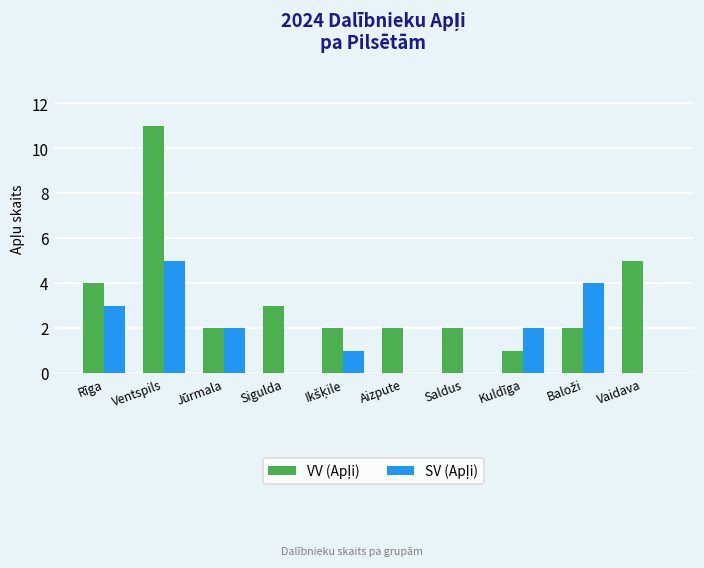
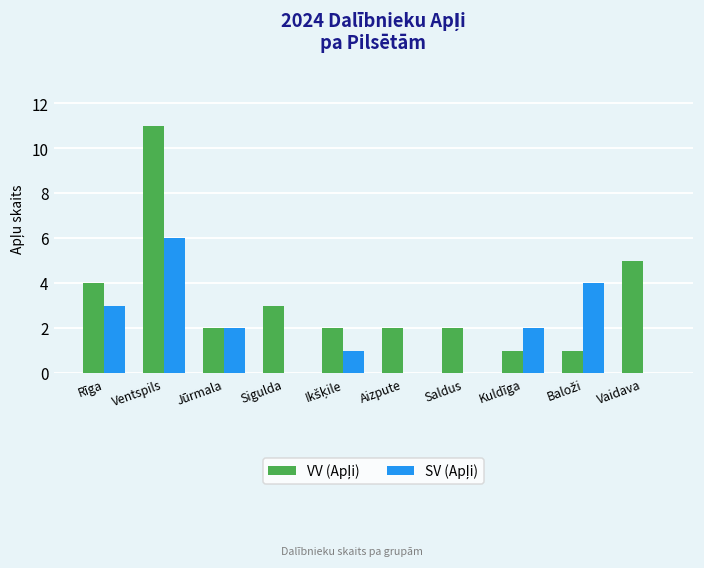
SV (Apļi), Ventspils: 5 -> 6
VV (Apļi), Baloži: 2 -> 1
